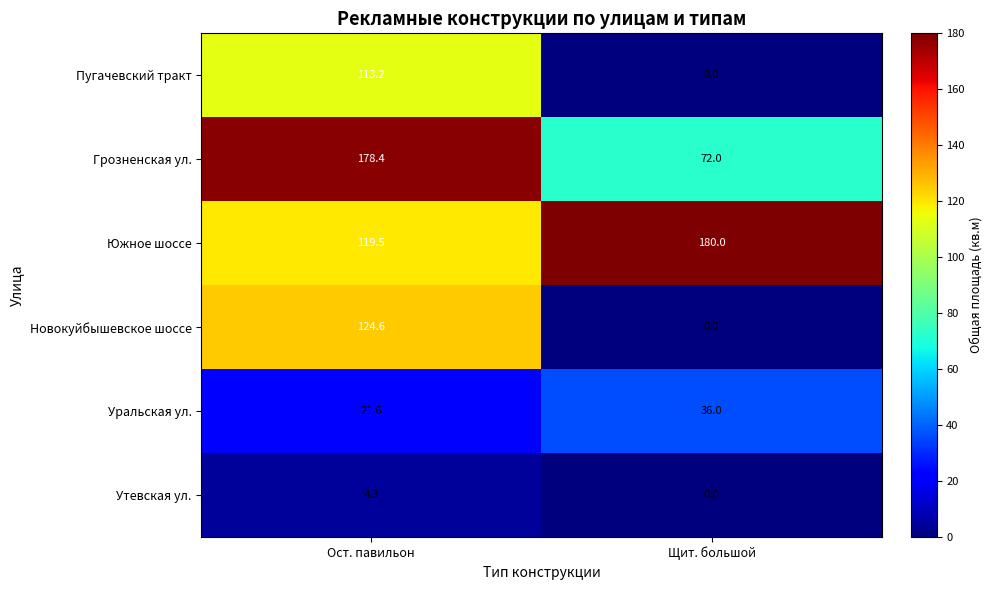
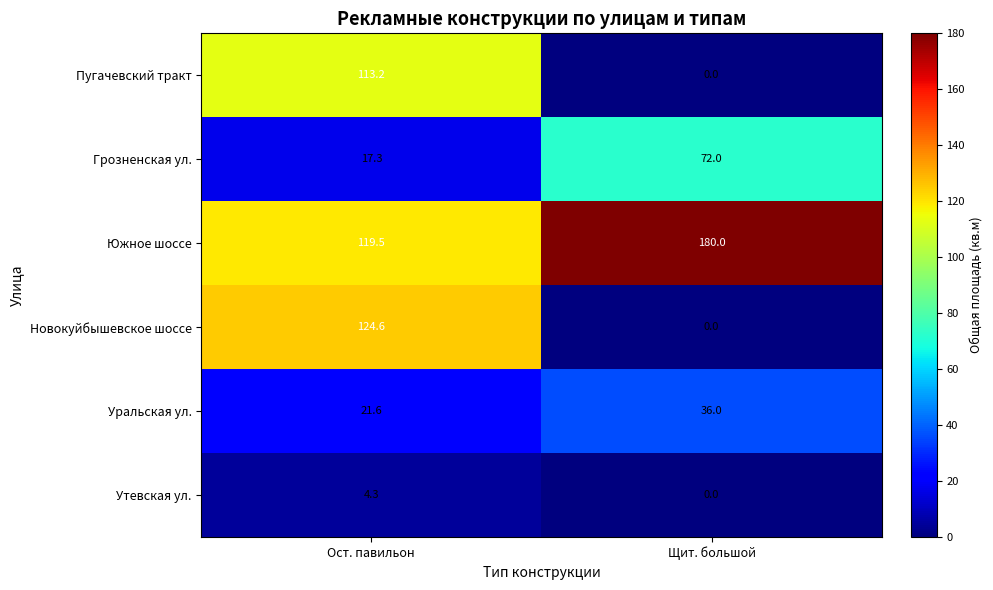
Грозненская ул., Ост. павильон: 178.4 -> 17.3
